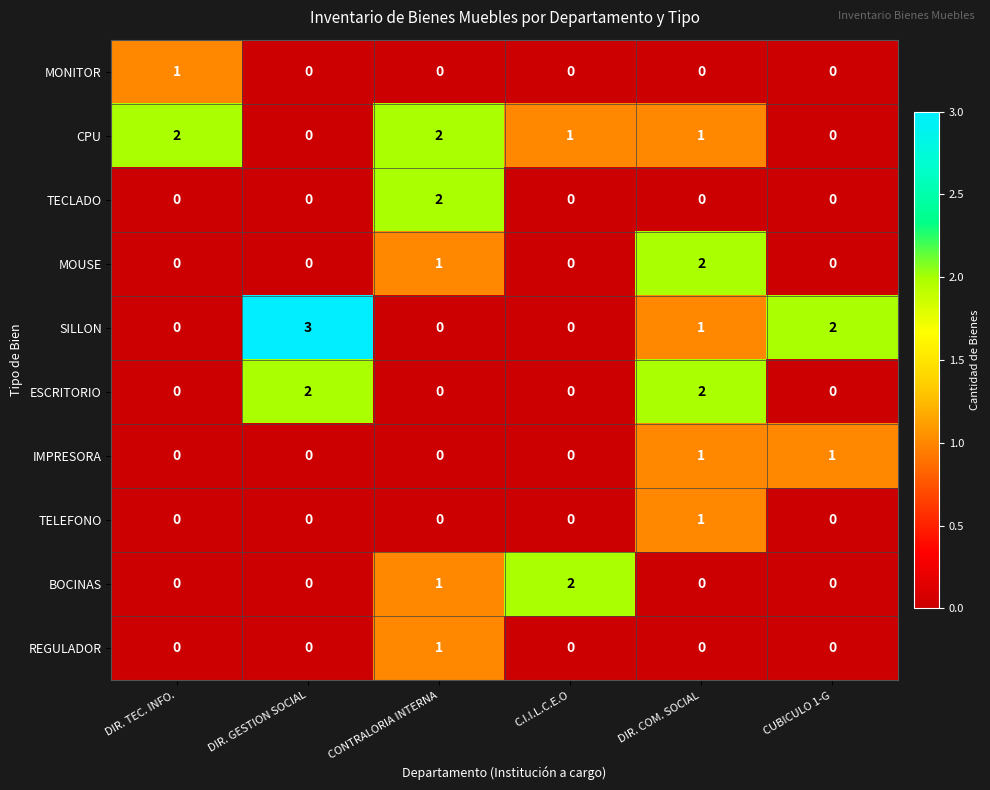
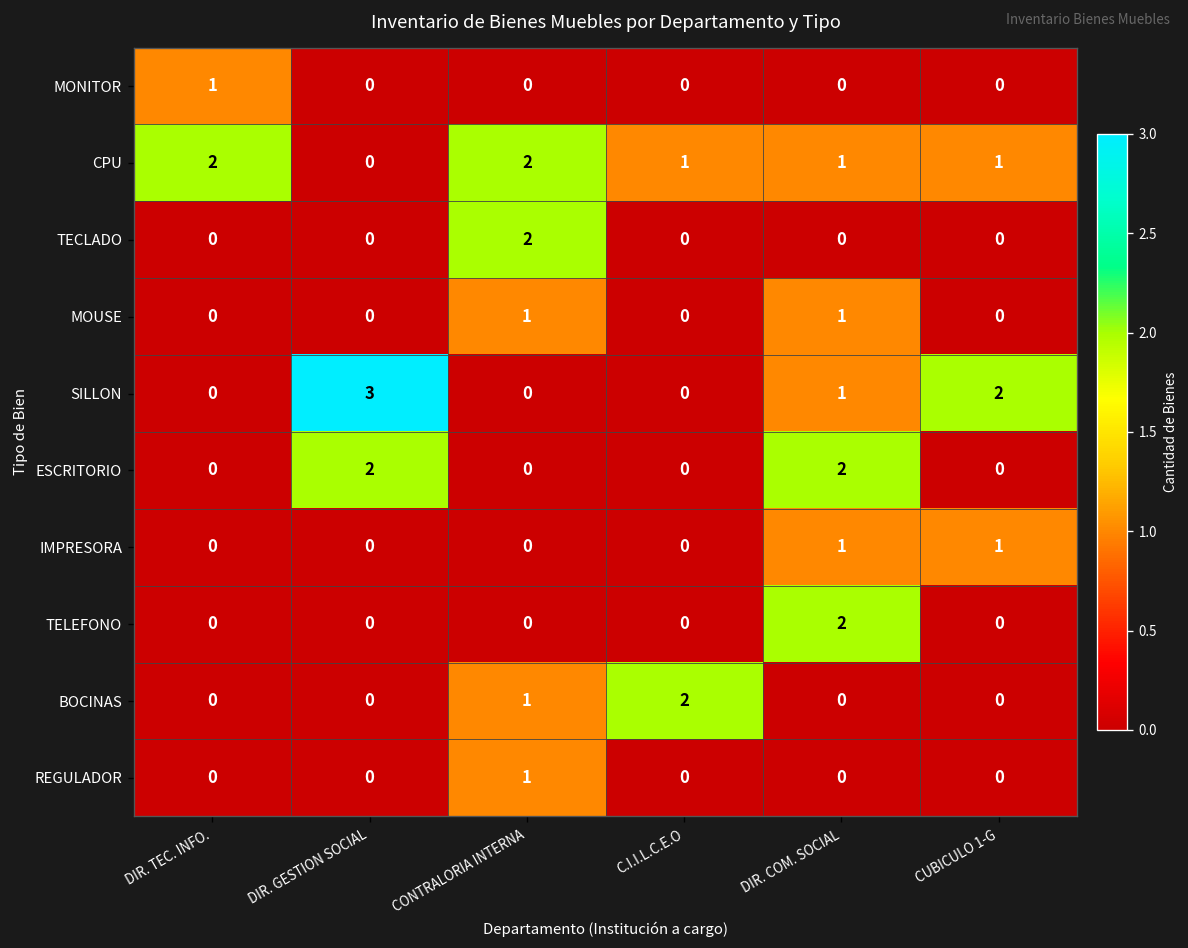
CPU, CUBICULO 1-G: 0 -> 1
MOUSE, DIR. COM. SOCIAL: 2 -> 1
TELEFONO, DIR. COM. SOCIAL: 1 -> 2
